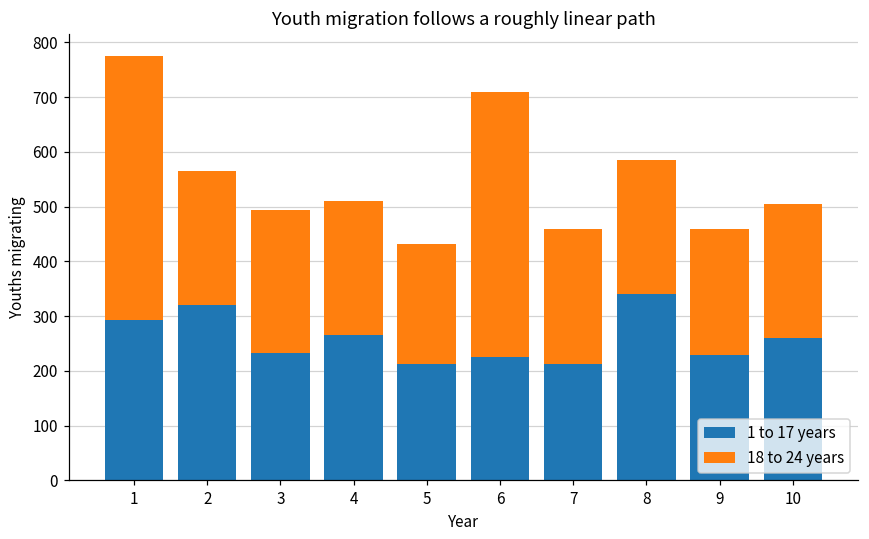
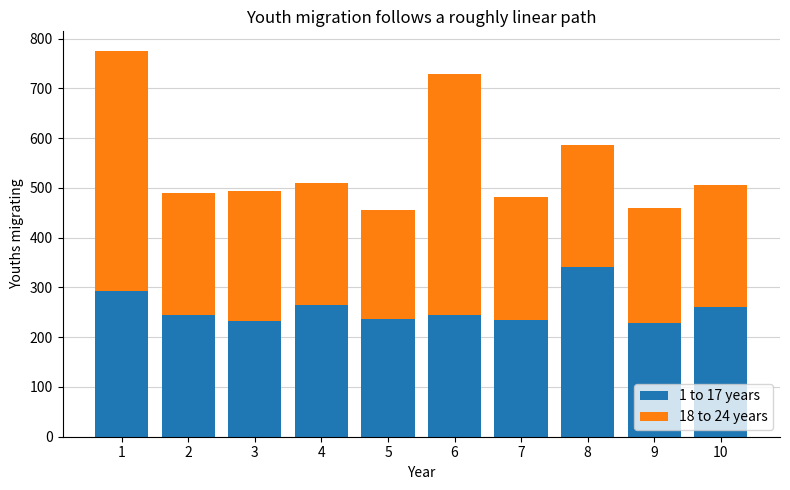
1 to 17 years, 2: 320 -> 250
1 to 17 years, 5: 210 -> 240
1 to 17 years, 6: 230 -> 250
1 to 17 years, 7: 210 -> 230
